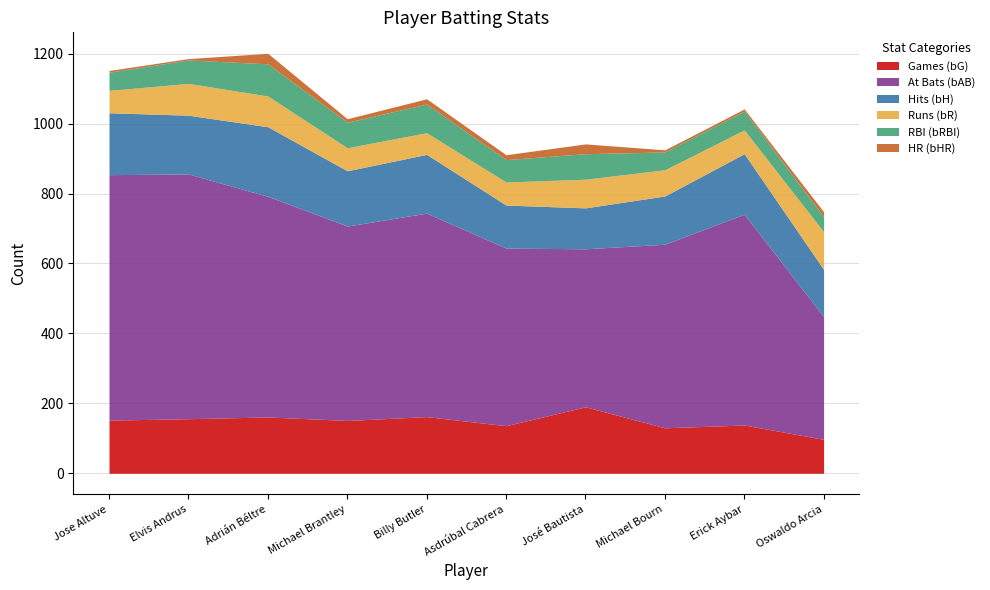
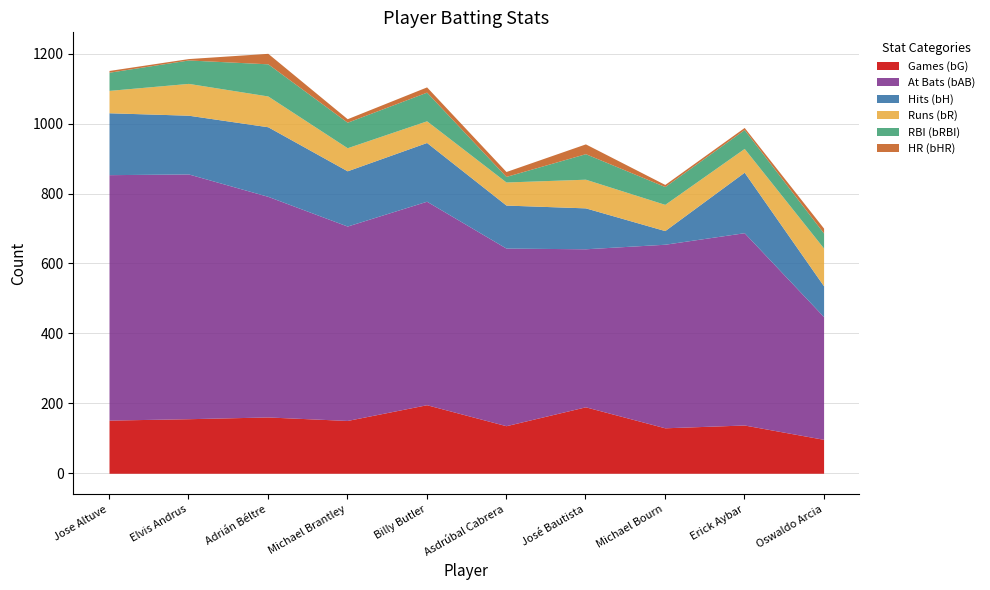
Games (bG), Billy Butler: 160 -> 200
RBI (bRBI), Asdrúbal Cabrera: 60 -> 20
Hits (bH), Michael Bourn: 140 -> 40
At Bats (bAB), Erick Aybar: 600 -> 550
Hits (bH), Oswaldo Arcia: 140 -> 90
